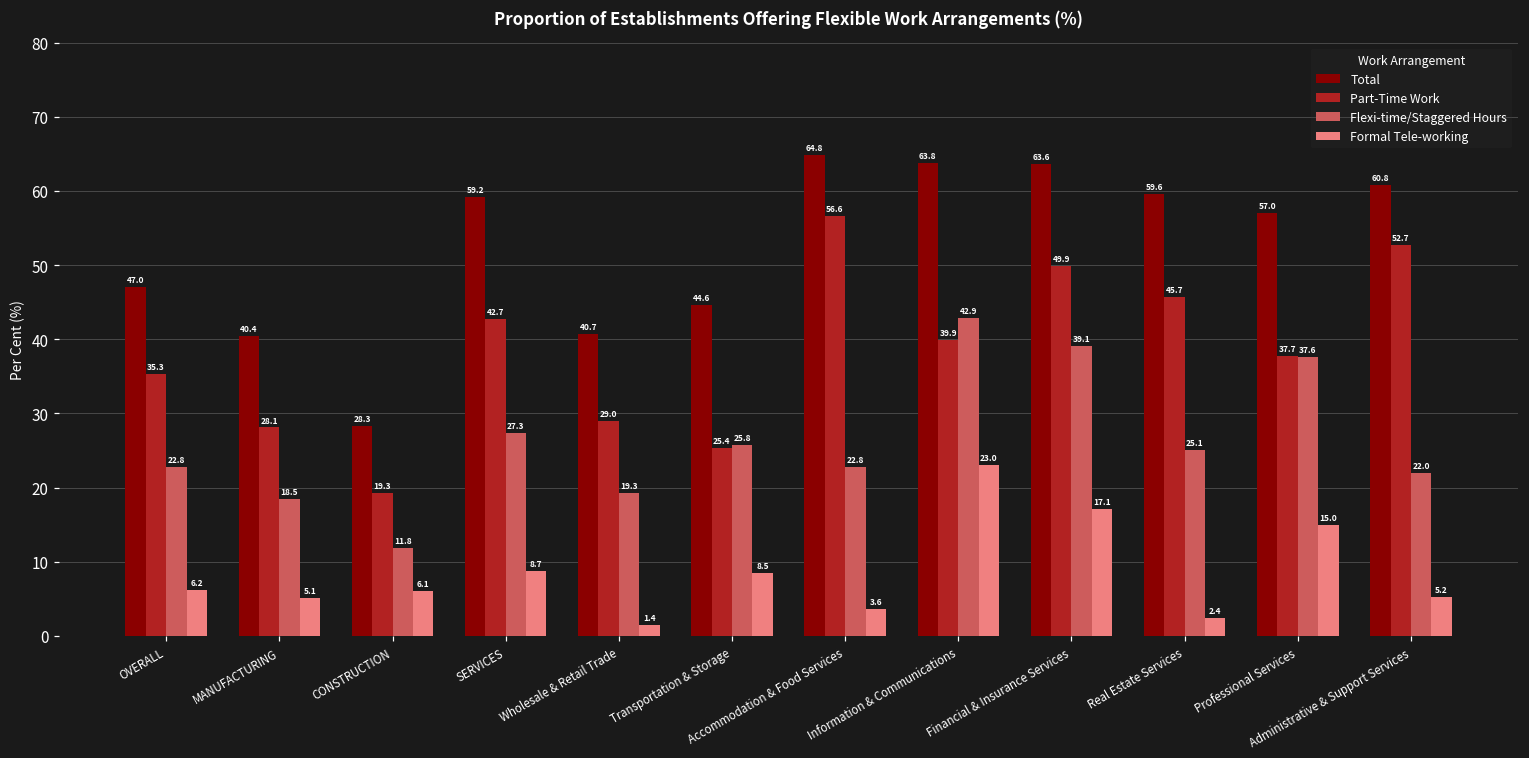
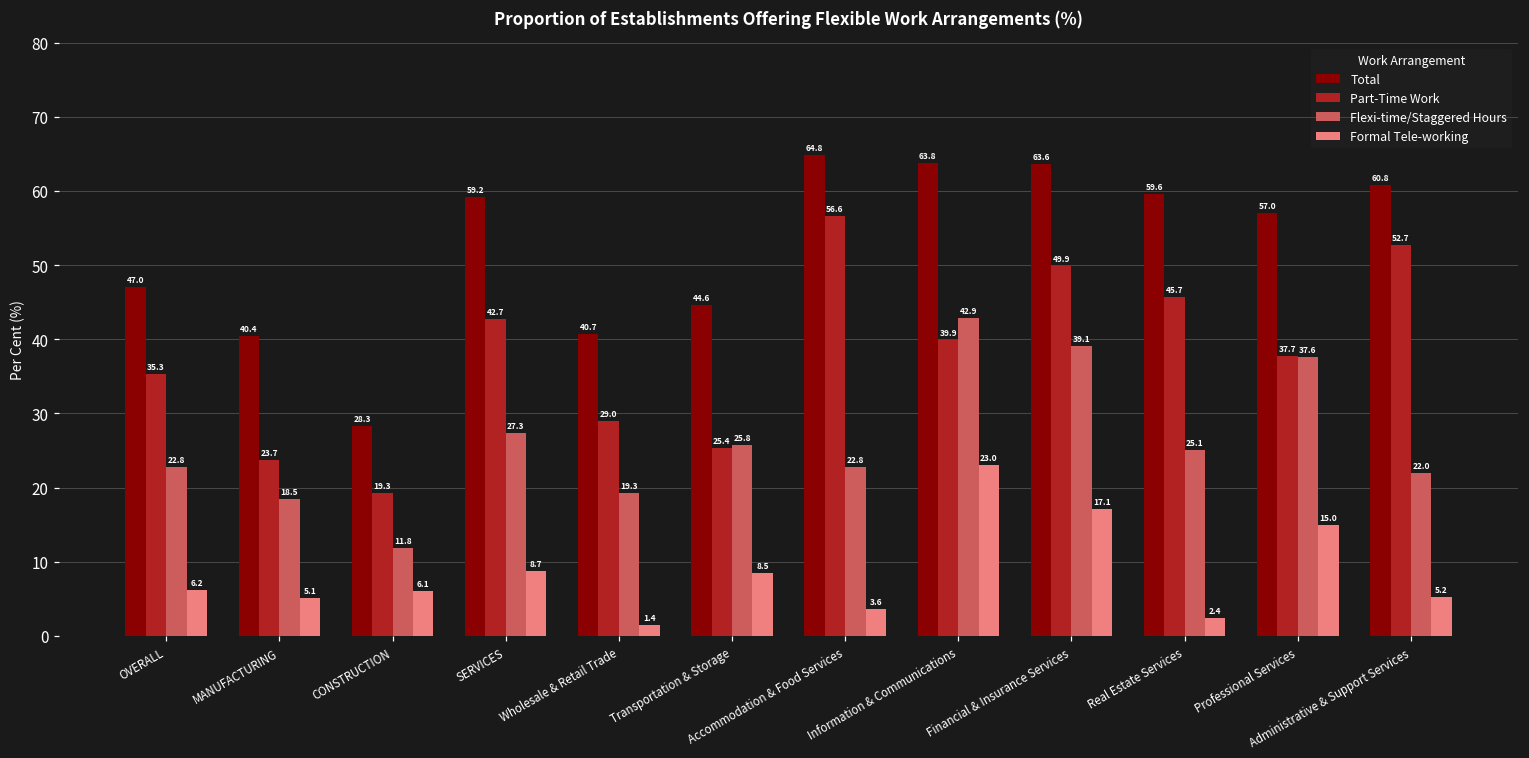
Part-Time Work, MANUFACTURING: 28.1 -> 23.7
